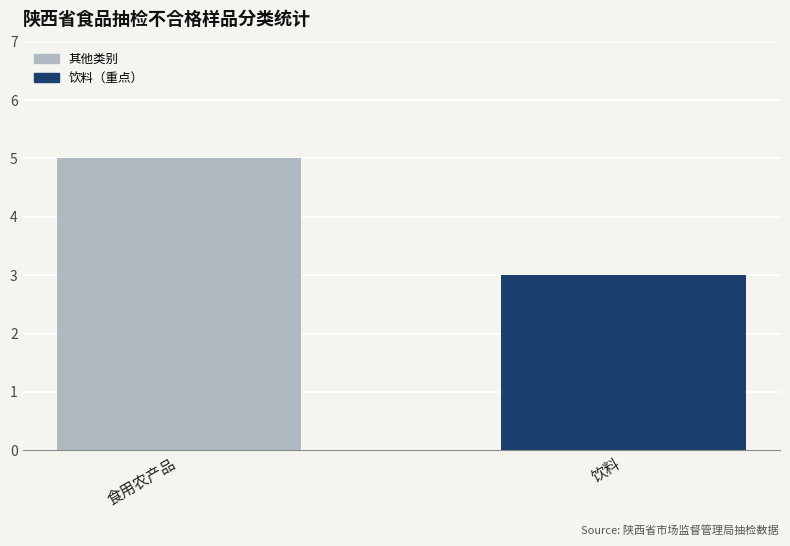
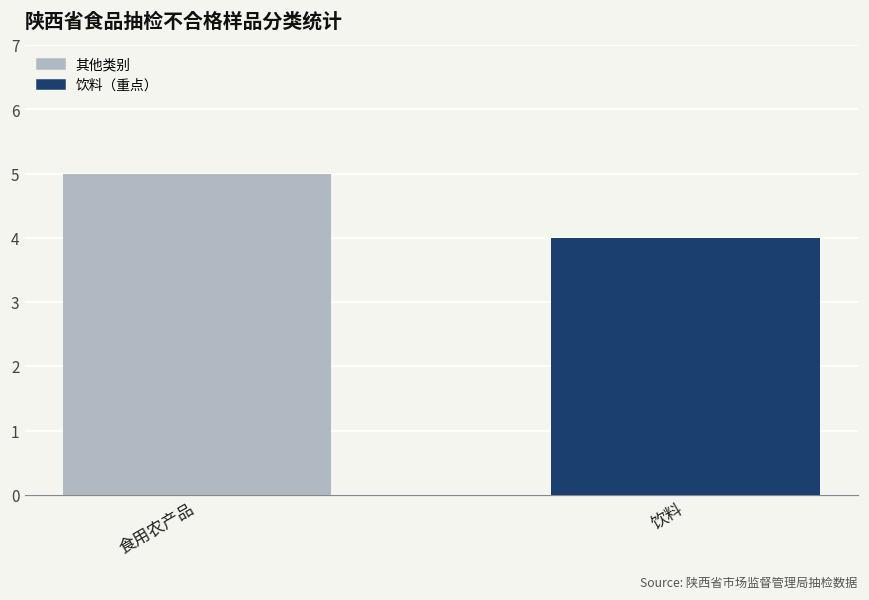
饮料: 3 -> 4
